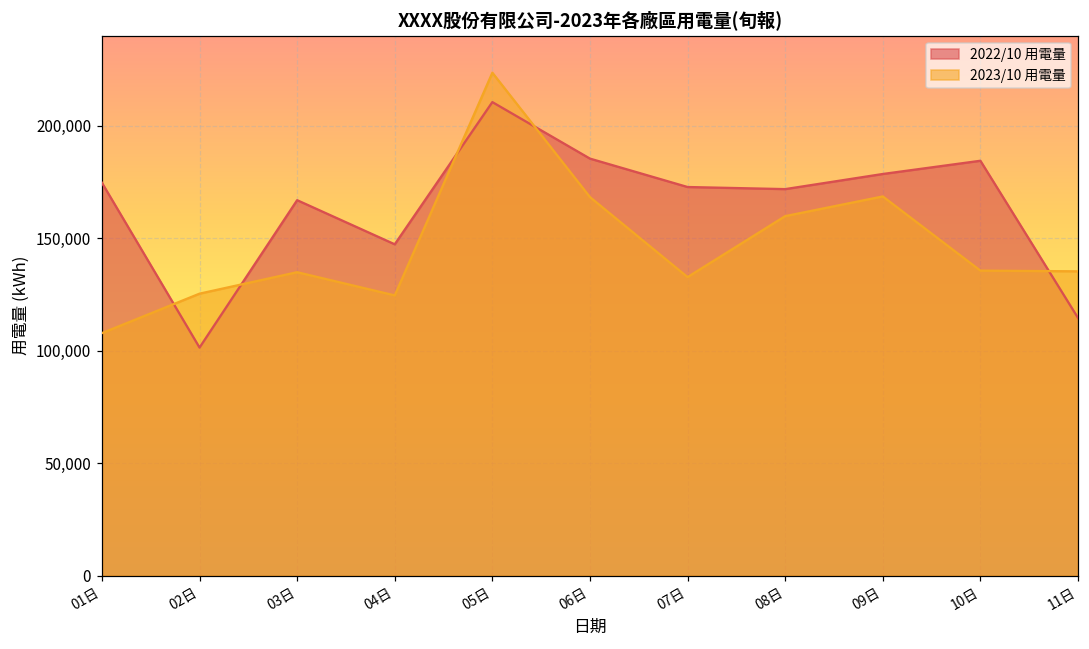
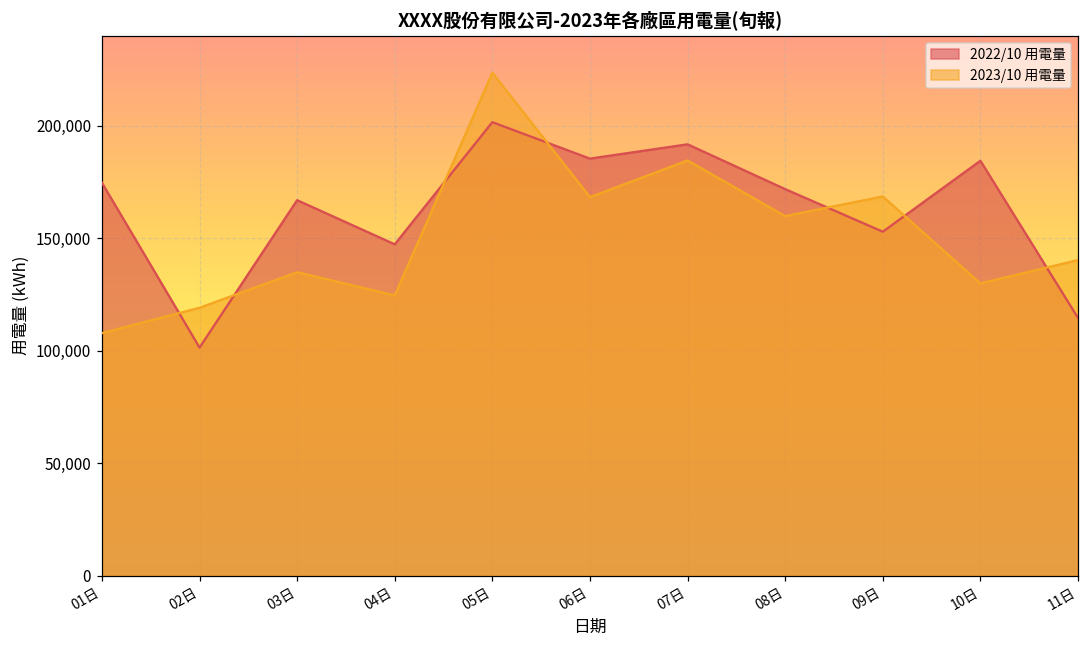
2023/10 用電量, 02日: 125,000 -> 119,000
2022/10 用電量, 05日: 210,000 -> 202,000
2022/10 用電量, 07日: 173,000 -> 192,000
2023/10 用電量, 07日: 133,000 -> 185,000
2022/10 用電量, 09日: 179,000 -> 153,000
2023/10 用電量, 10日: 136,000 -> 130,000
2023/10 用電量, 11日: 135,000 -> 140,000
